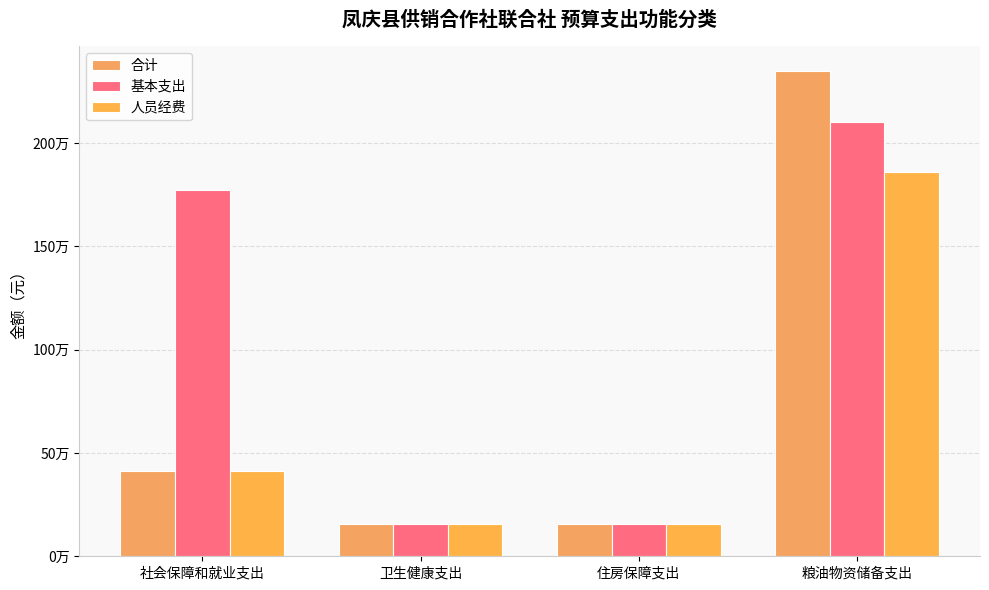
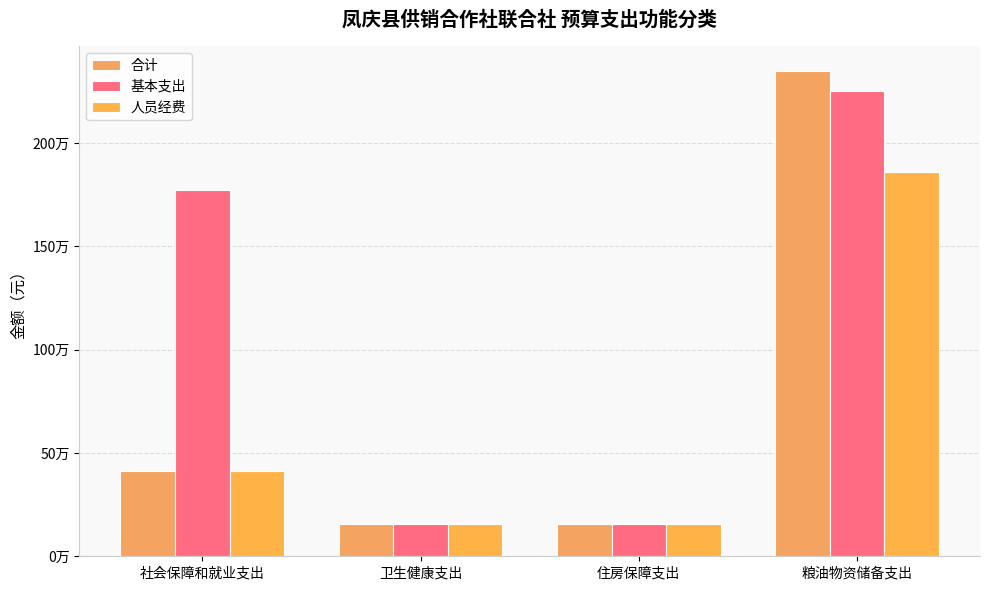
基本支出, 粮油物资储备支出: 210万 -> 225万
